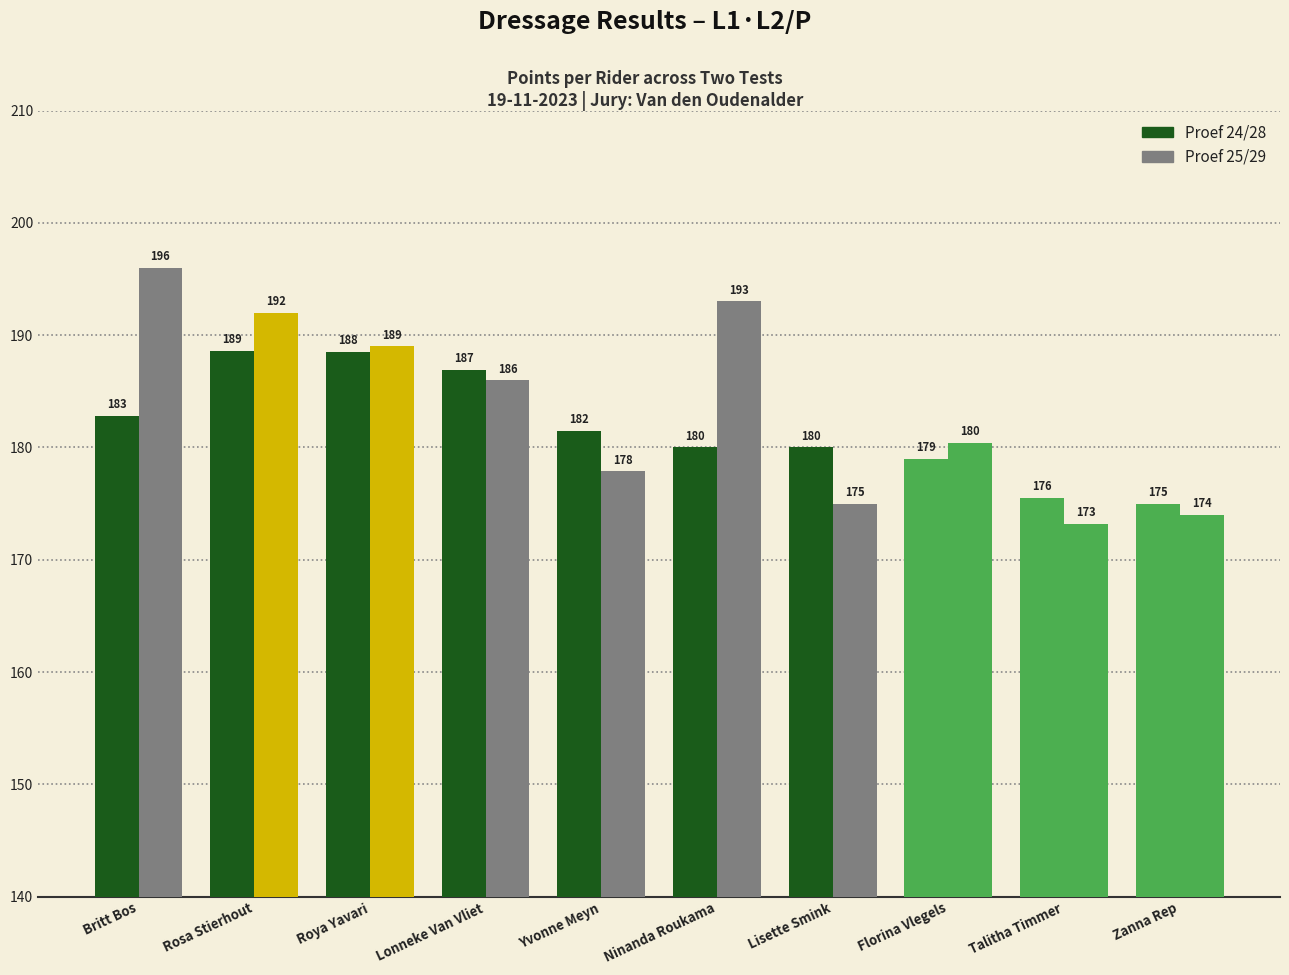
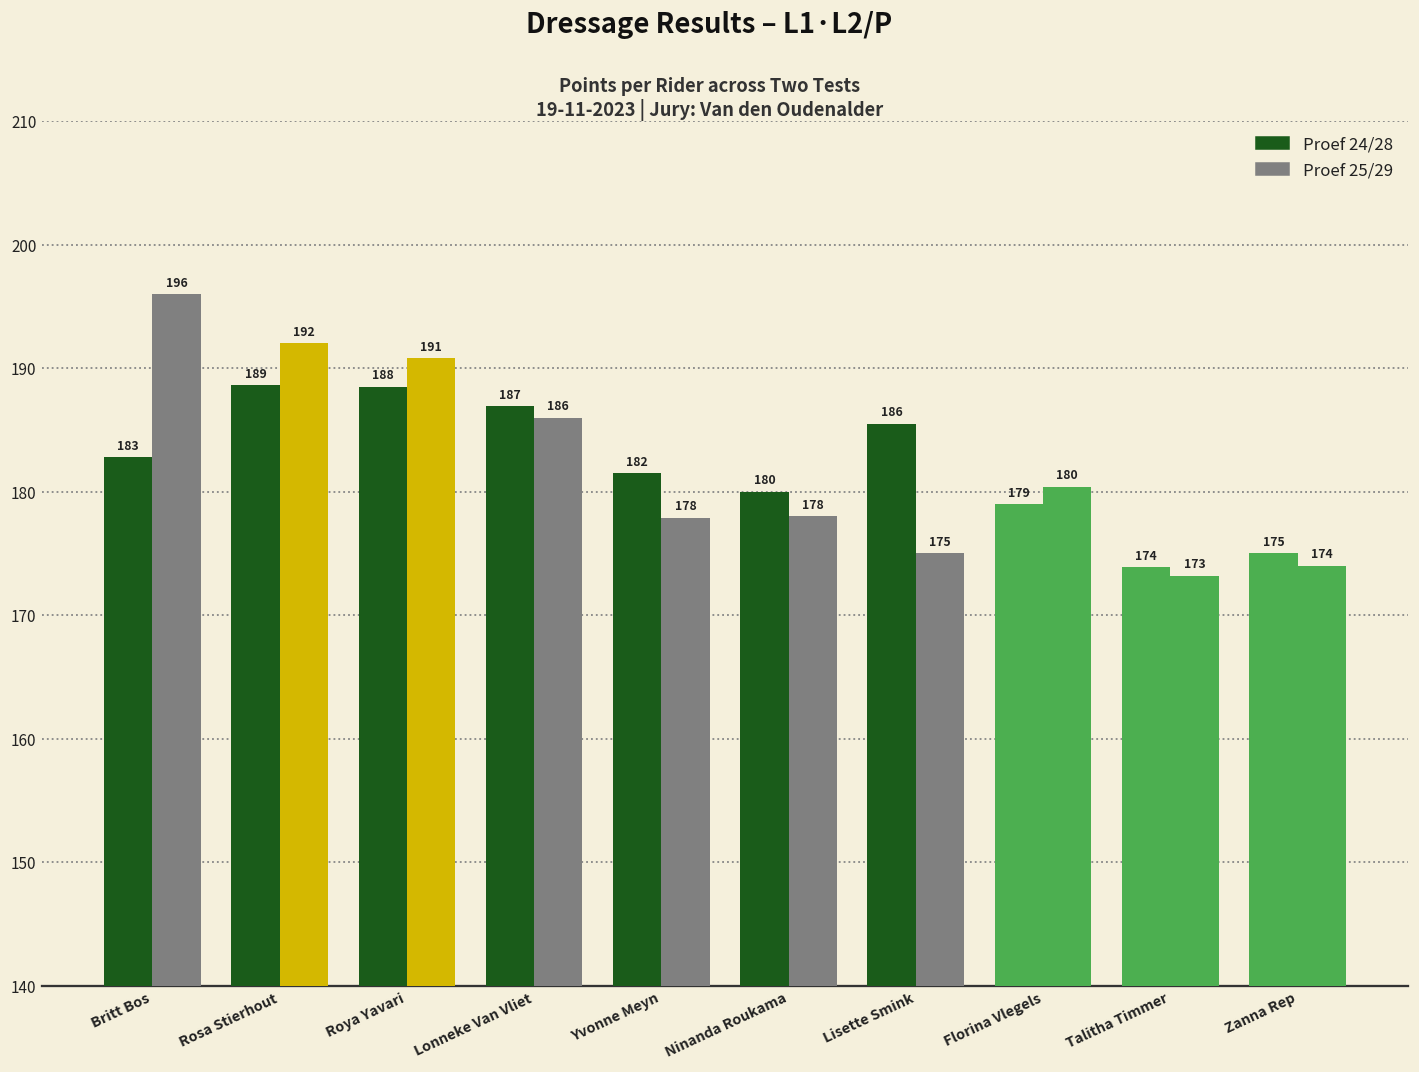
Proef 25/29, Roya Yavari: 189 -> 191
Proef 25/29, Ninanda Roukama: 193 -> 178
Proef 24/28, Lisette Smink: 180 -> 186
Proef 24/28, Talitha Timmer: 176 -> 174
